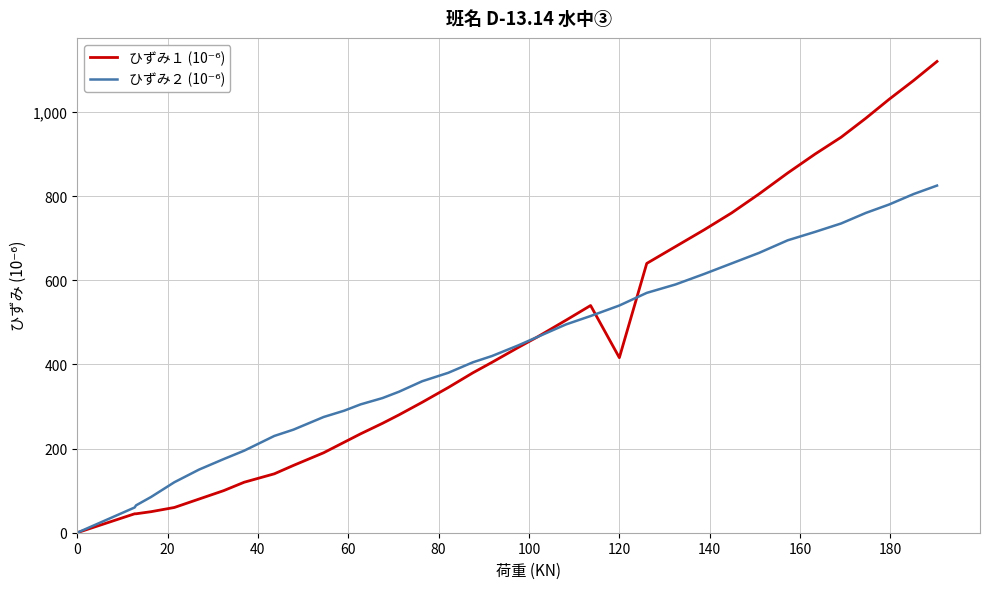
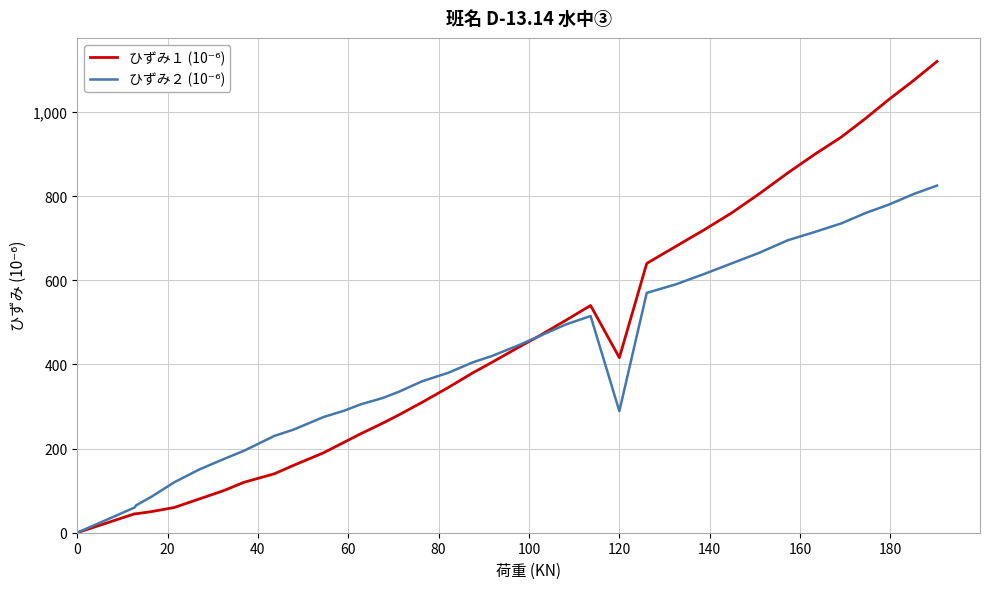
ひずみ２ (10⁻⁶), 120: 540 -> 290
